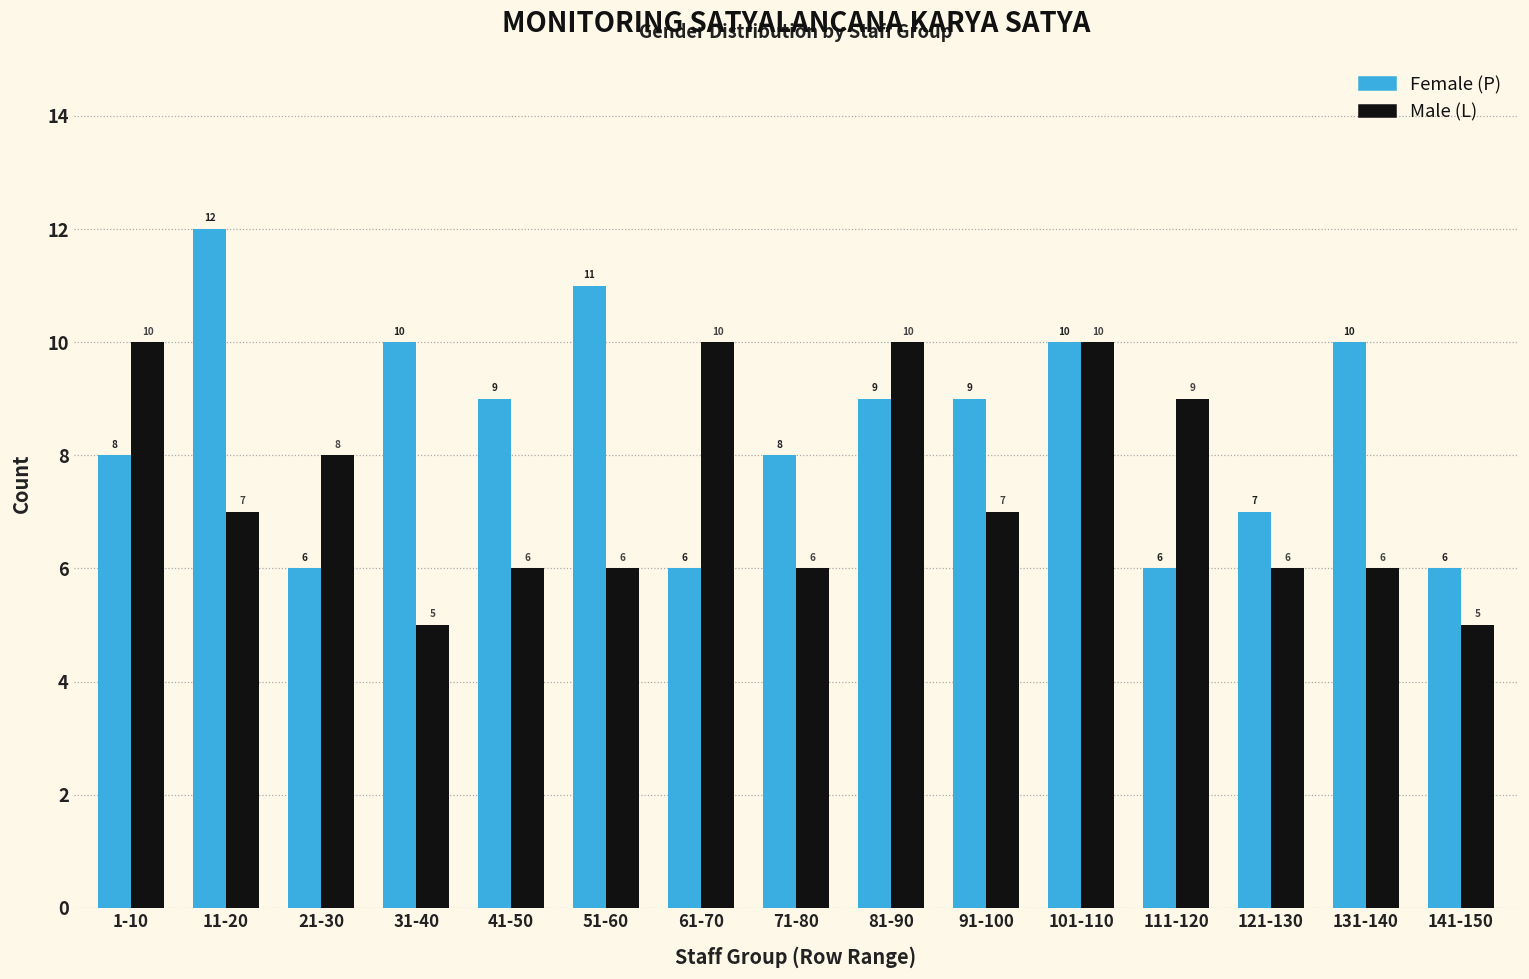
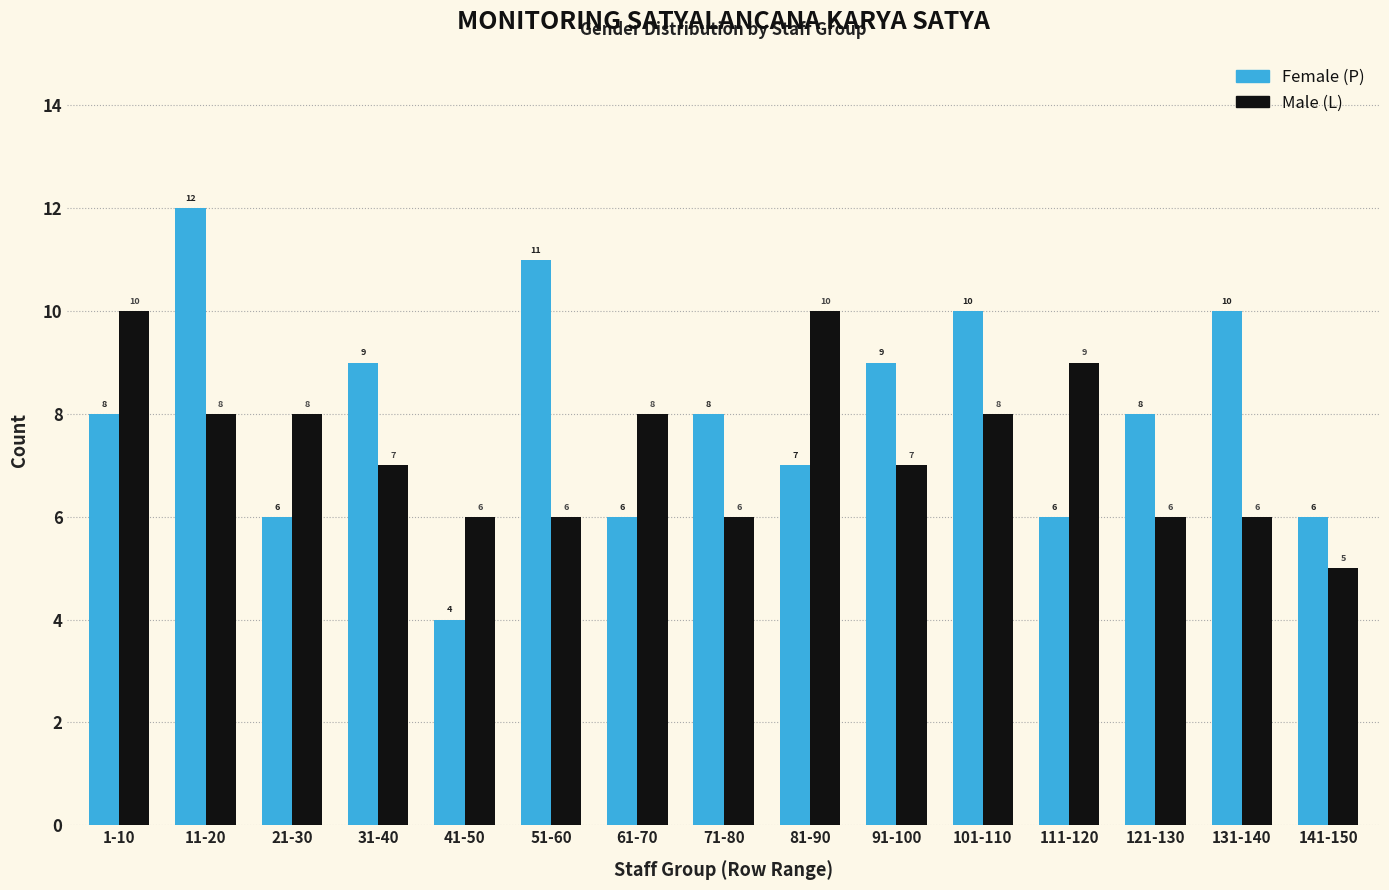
Male (L), 11-20: 7 -> 8
Female (P), 31-40: 10 -> 9
Male (L), 31-40: 5 -> 7
Female (P), 41-50: 9 -> 4
Male (L), 61-70: 10 -> 8
Female (P), 81-90: 9 -> 7
Male (L), 101-110: 10 -> 8
Female (P), 121-130: 7 -> 8
